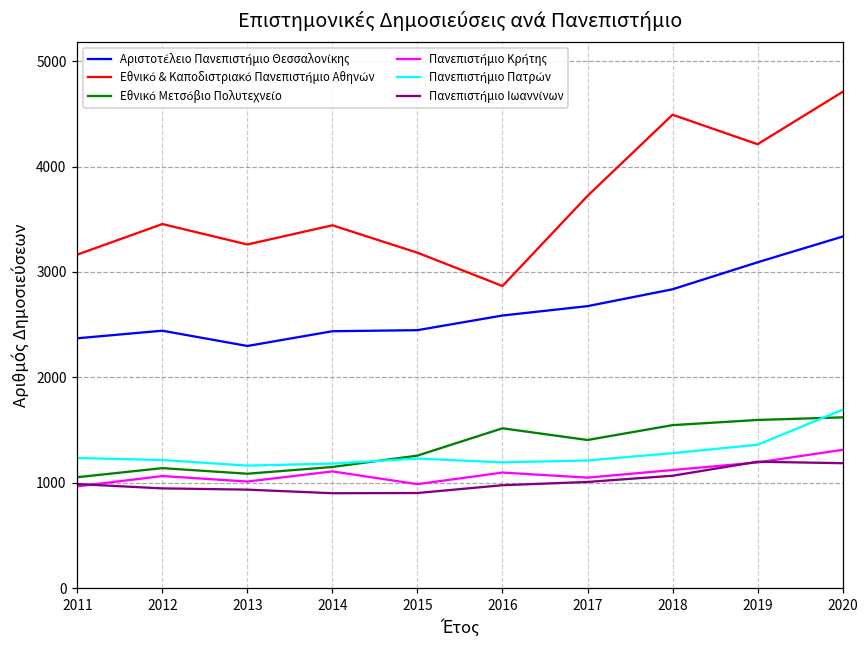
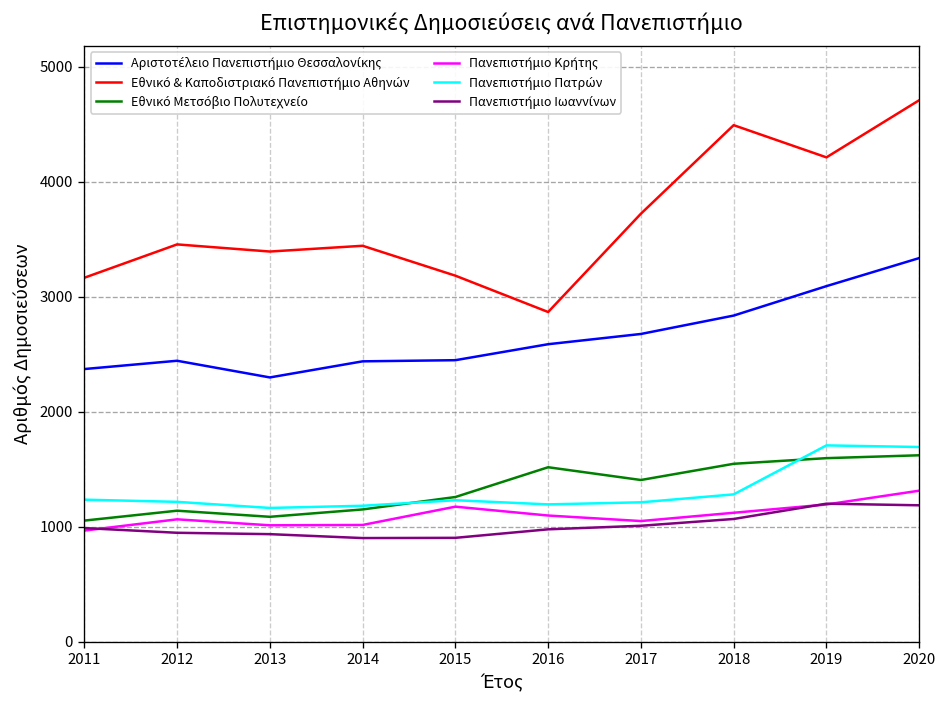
Εθνικό & Καποδιστριακό Πανεπιστήμιο Αθηνών, 2013: 3300 -> 3400
Πανεπιστήμιο Κρήτης, 2014: 1100 -> 1000
Πανεπιστήμιο Κρήτης, 2015: 1000 -> 1200
Πανεπιστήμιο Πατρών, 2019: 1400 -> 1700
